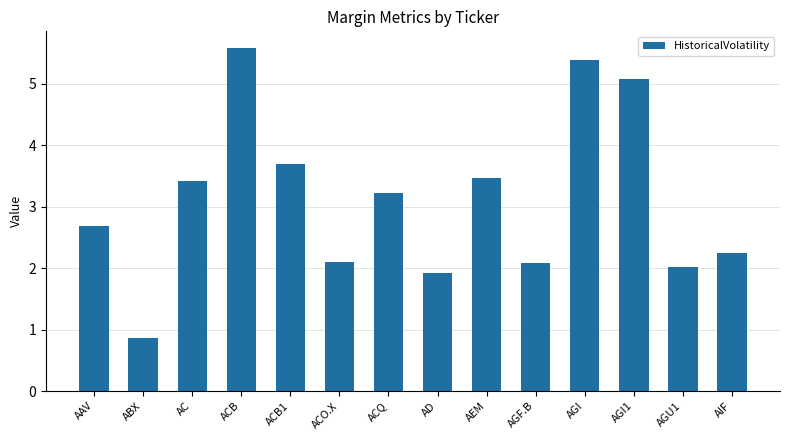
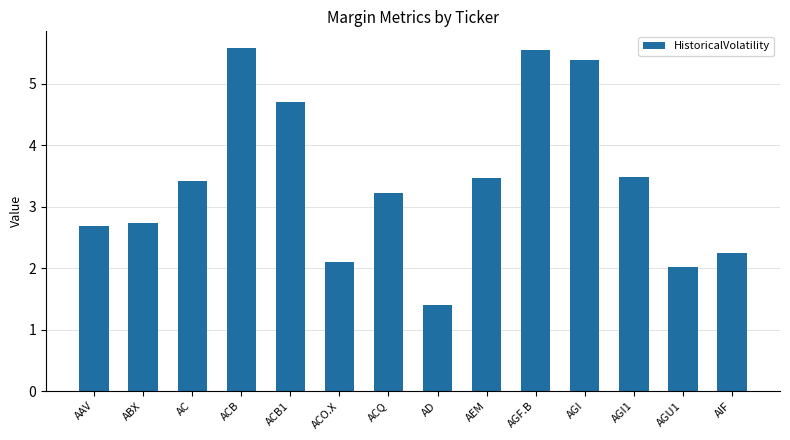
ABX: 0.9 -> 2.7
ACB1: 3.7 -> 4.7
AD: 1.9 -> 1.4
AGF.B: 2.1 -> 5.6
AGI1: 5.1 -> 3.5
